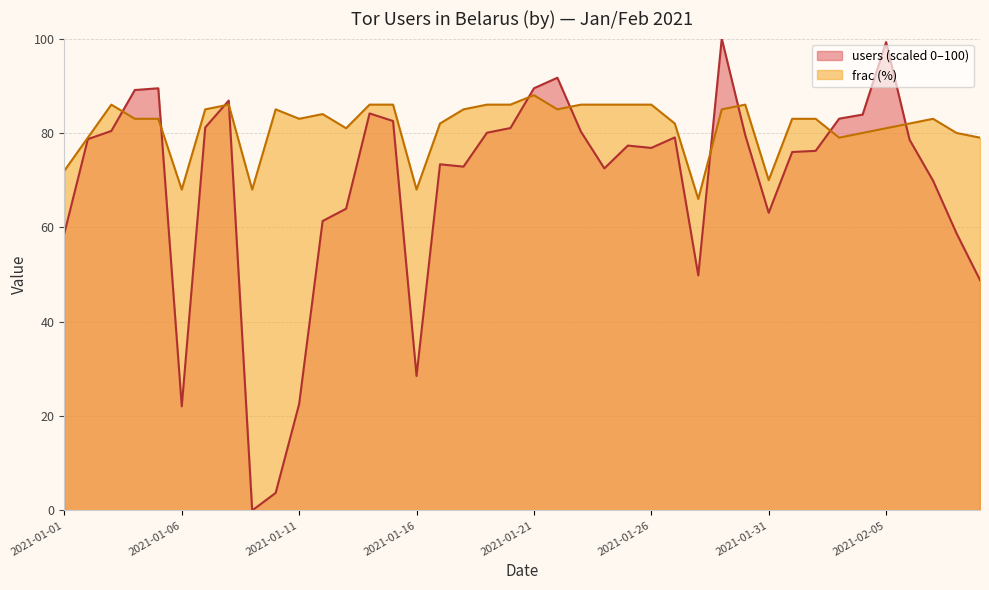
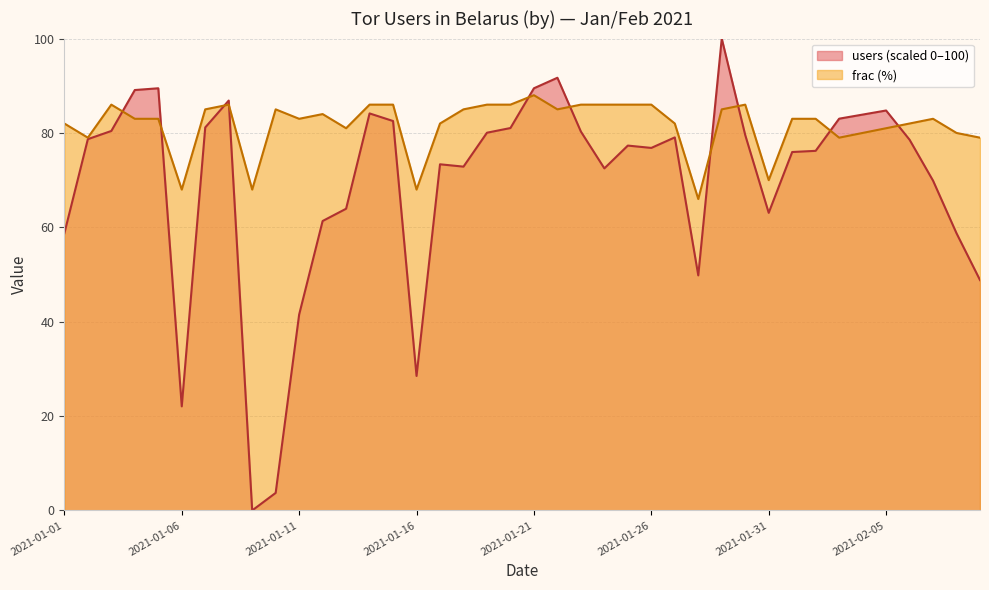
frac (%), 2021-01-01: 72 -> 82
users (scaled 0–100), 2021-01-11: 23 -> 42
users (scaled 0–100), 2021-02-05: 99 -> 85
